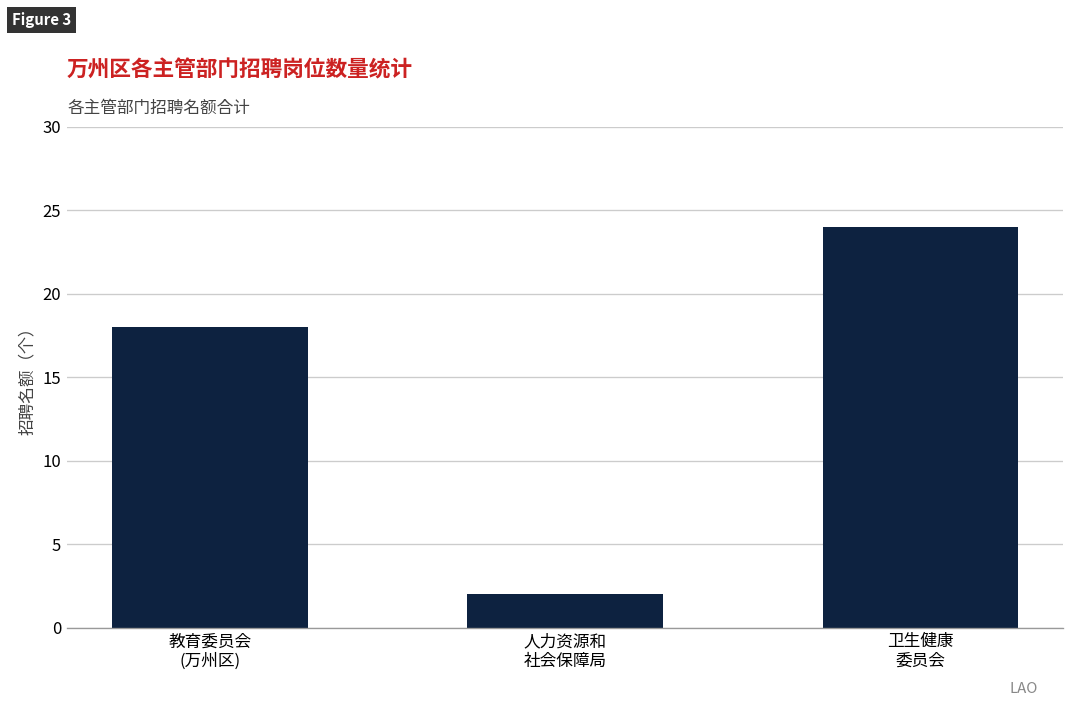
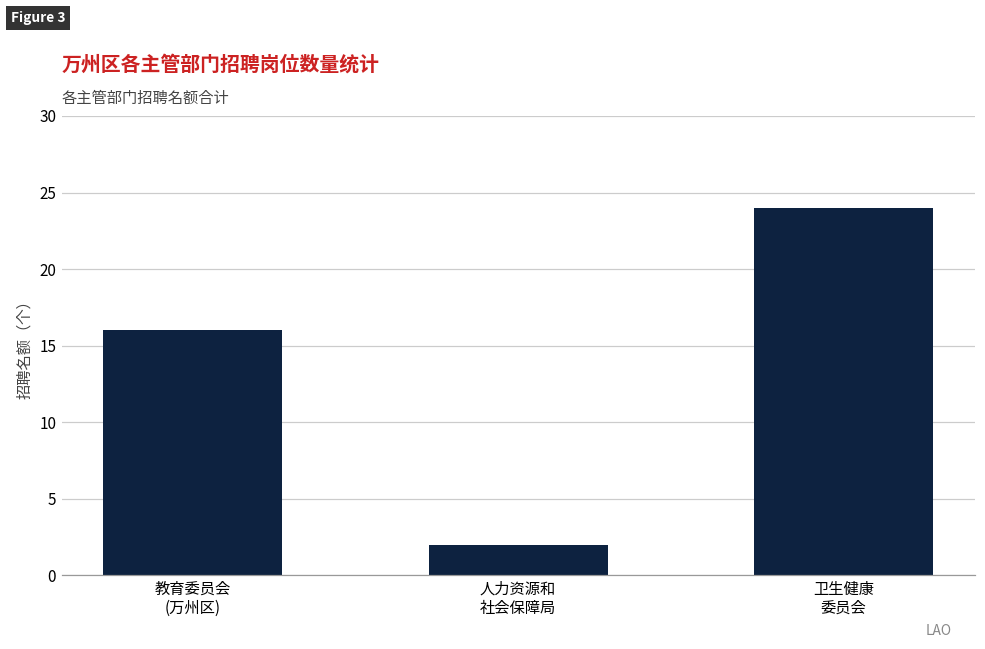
教育委员会 (万州区): 18 -> 16
